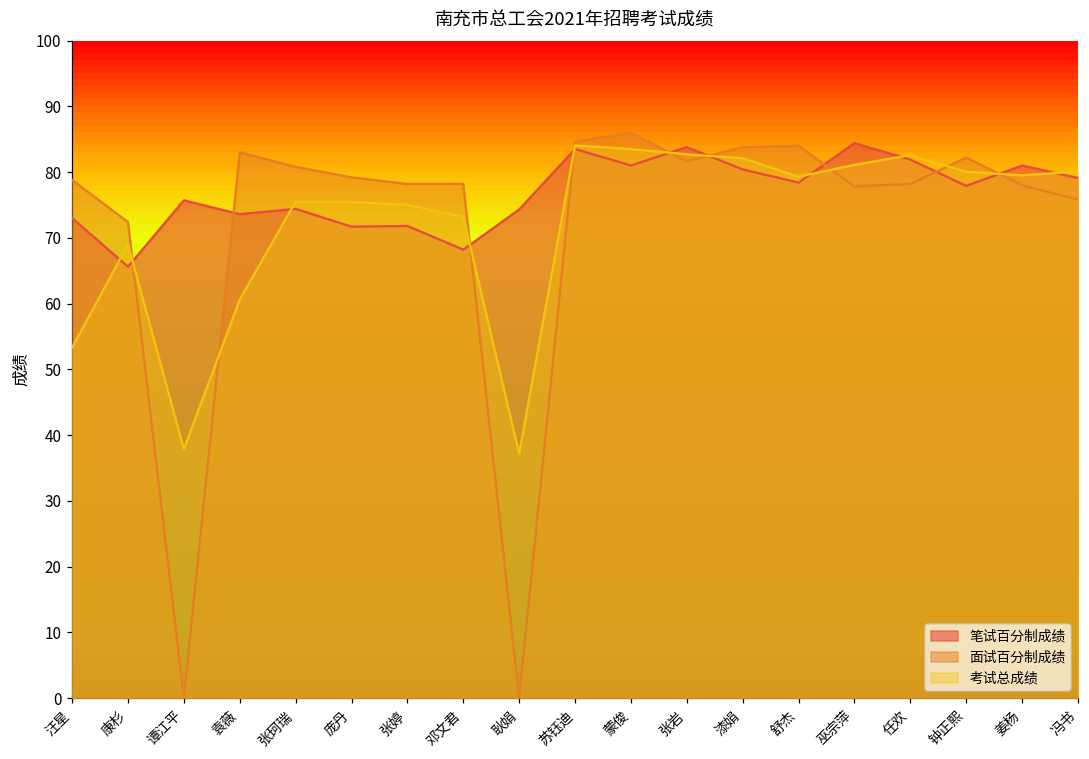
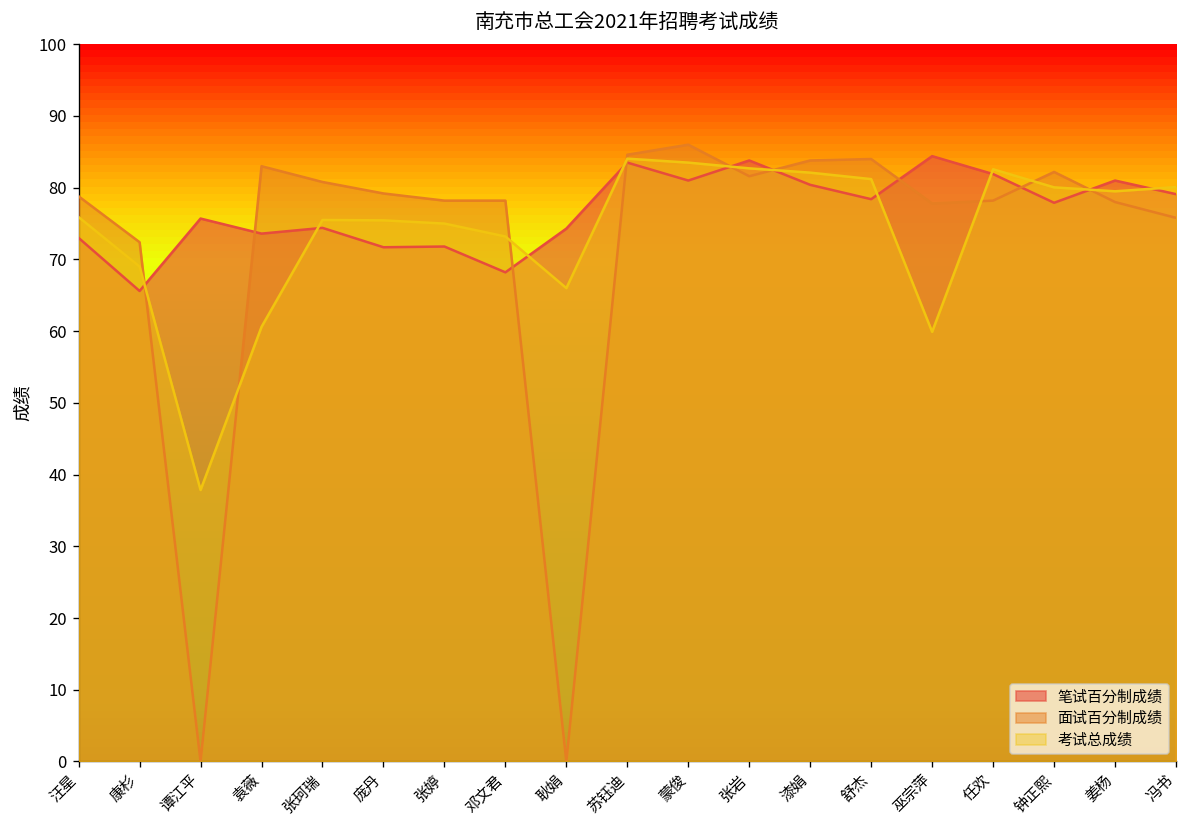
考试总成绩, 汪星: 53 -> 76
考试总成绩, 耿娟: 37 -> 66
考试总成绩, 舒杰: 79 -> 81
考试总成绩, 巫宗萍: 81 -> 60
